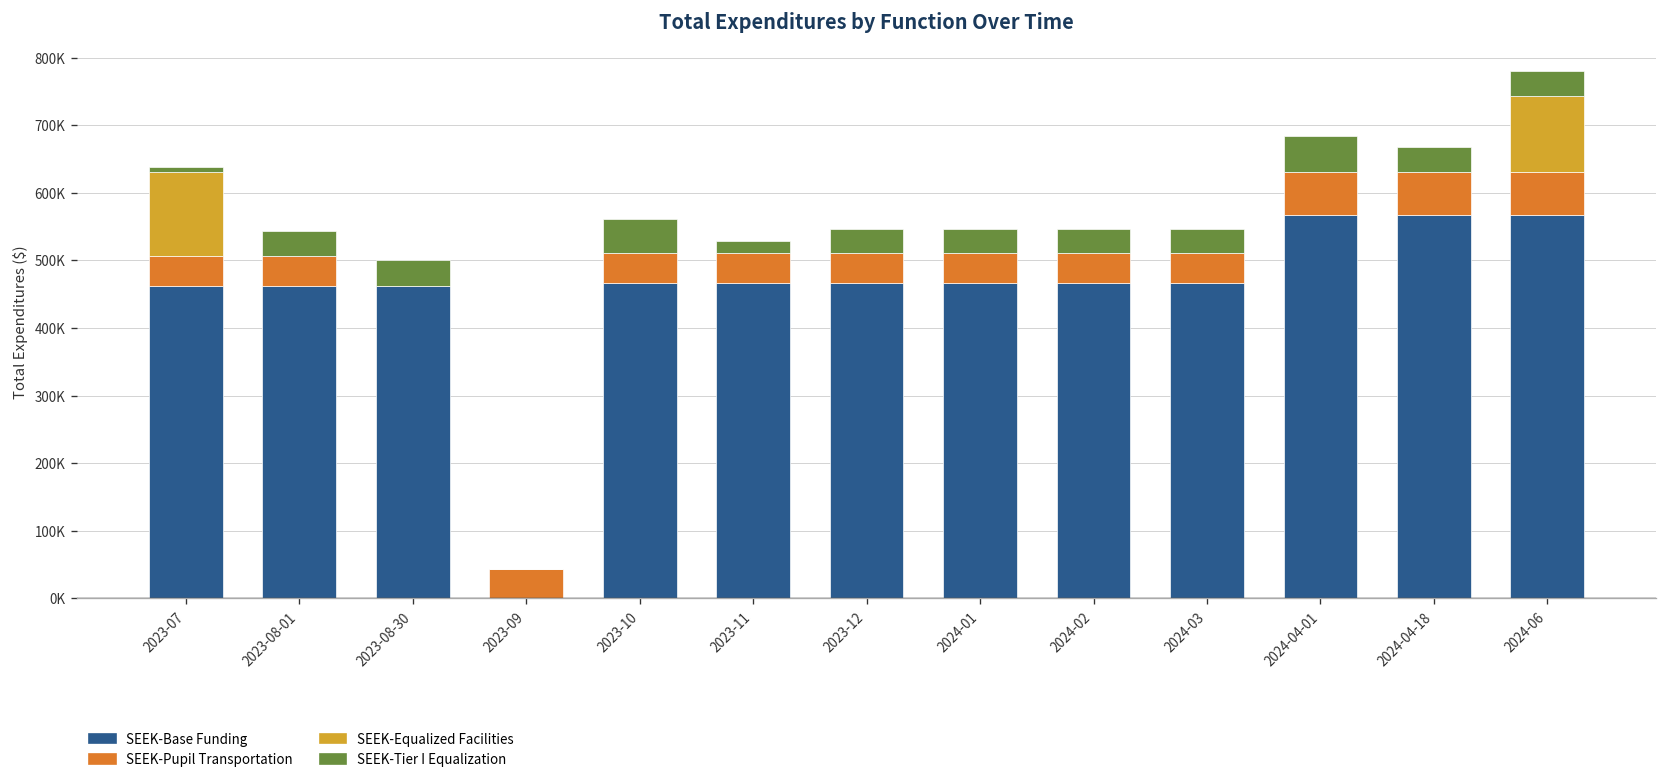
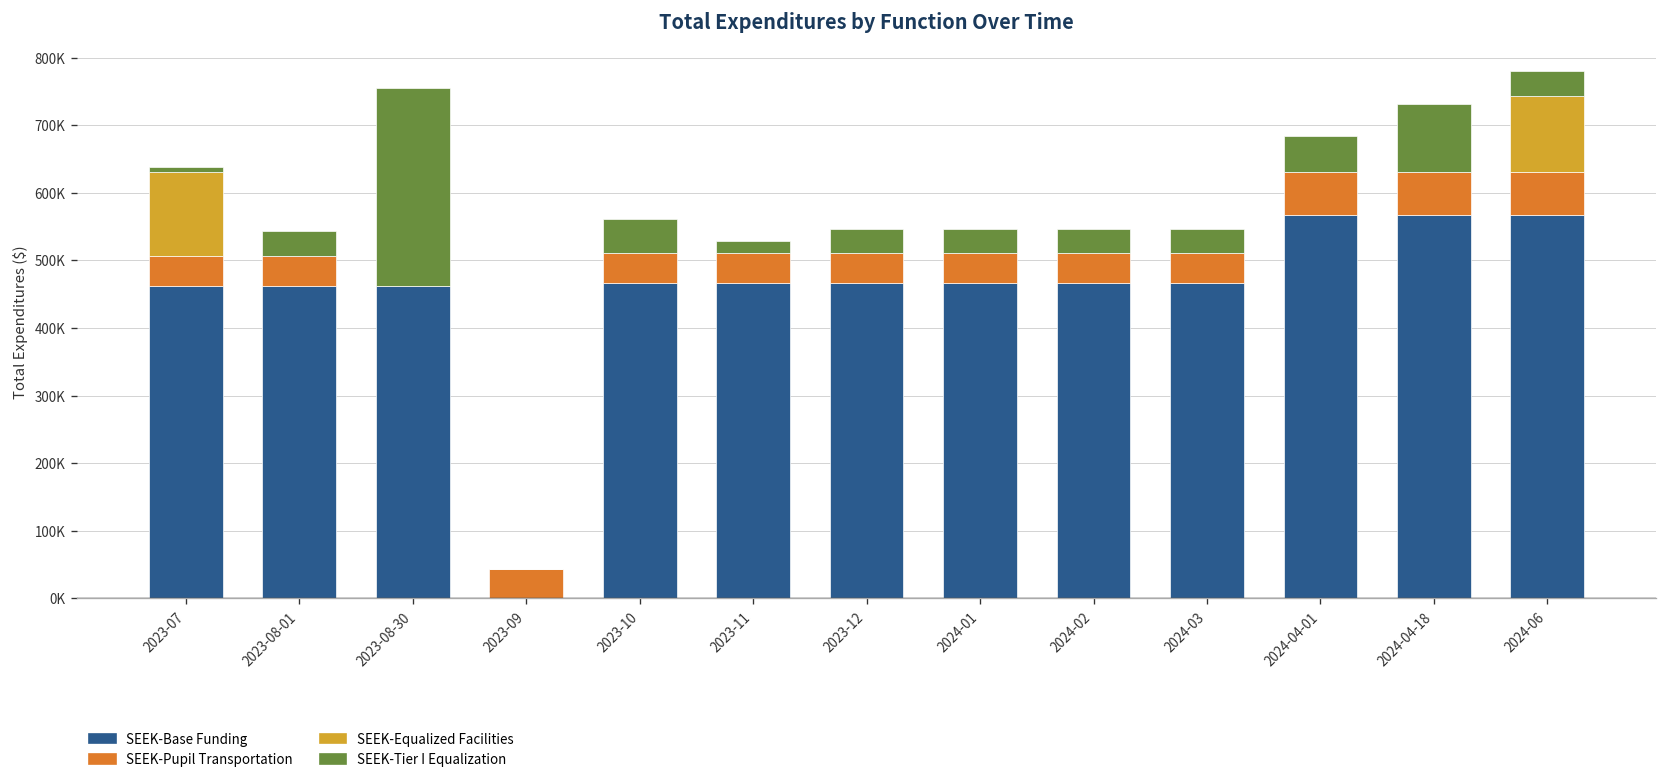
SEEK-Tier I Equalization, 2023-08-30: 40000 -> 290000
SEEK-Tier I Equalization, 2024-04-18: 40000 -> 100000
